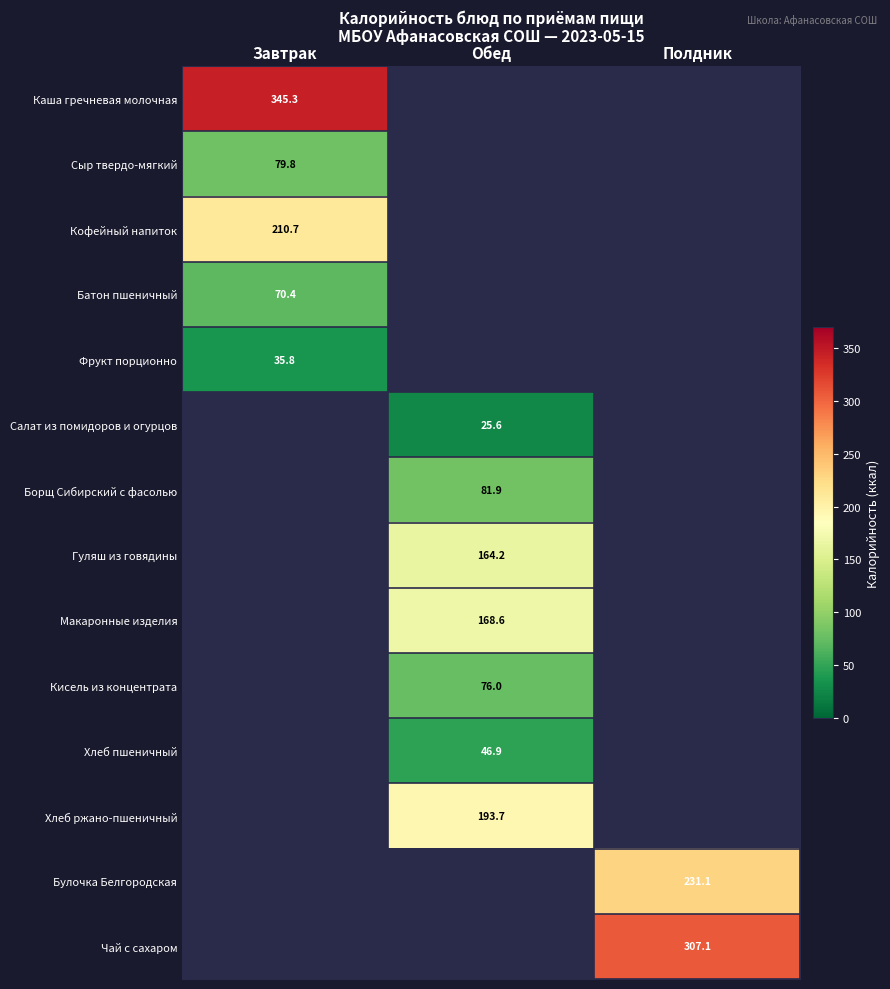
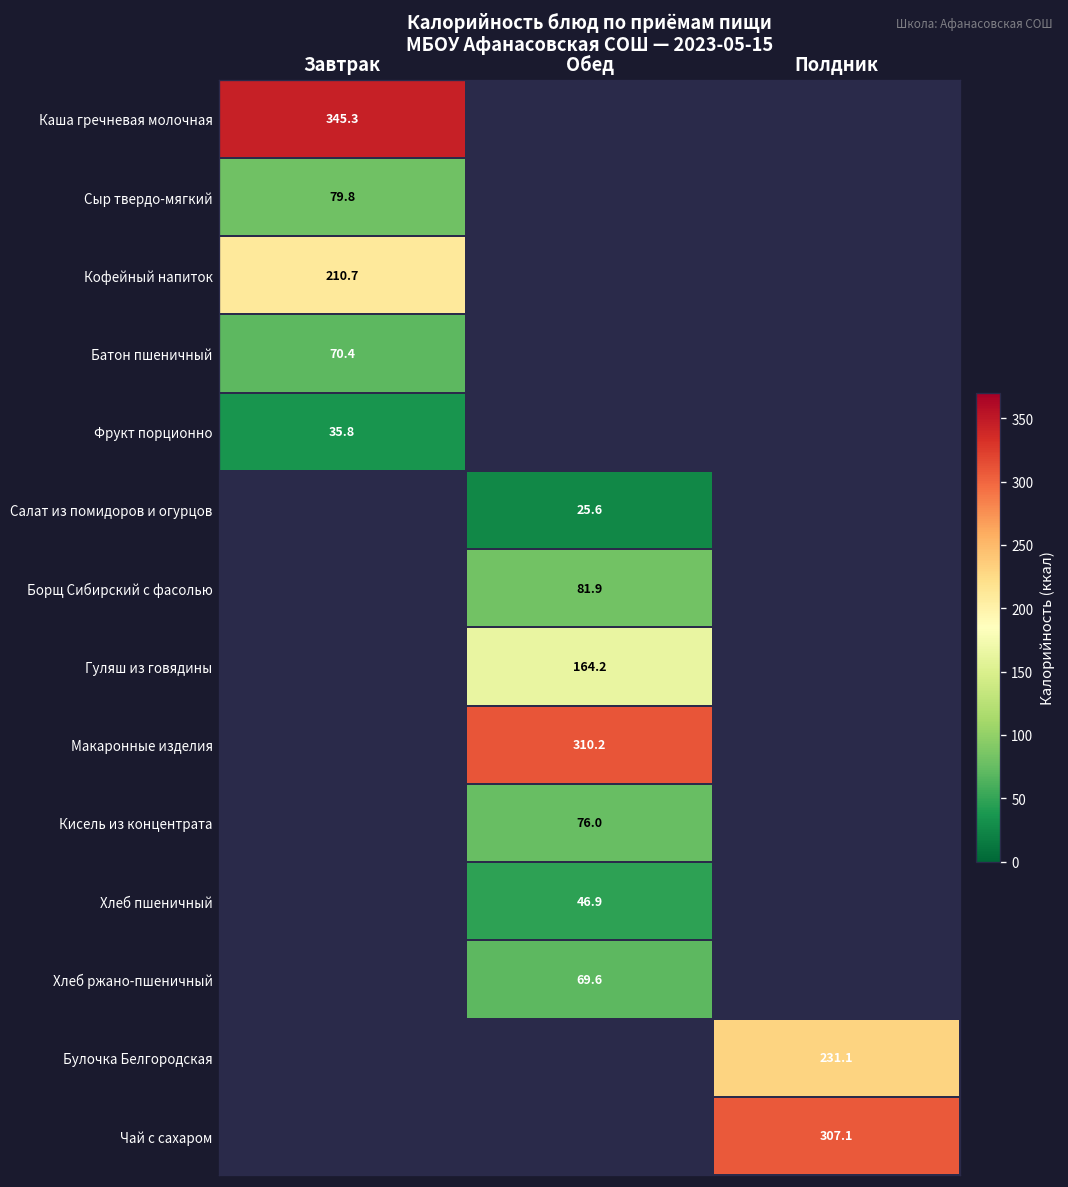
Макаронные изделия, Обед: 168.6 -> 310.2
Хлеб ржано-пшеничный, Обед: 193.7 -> 69.6
